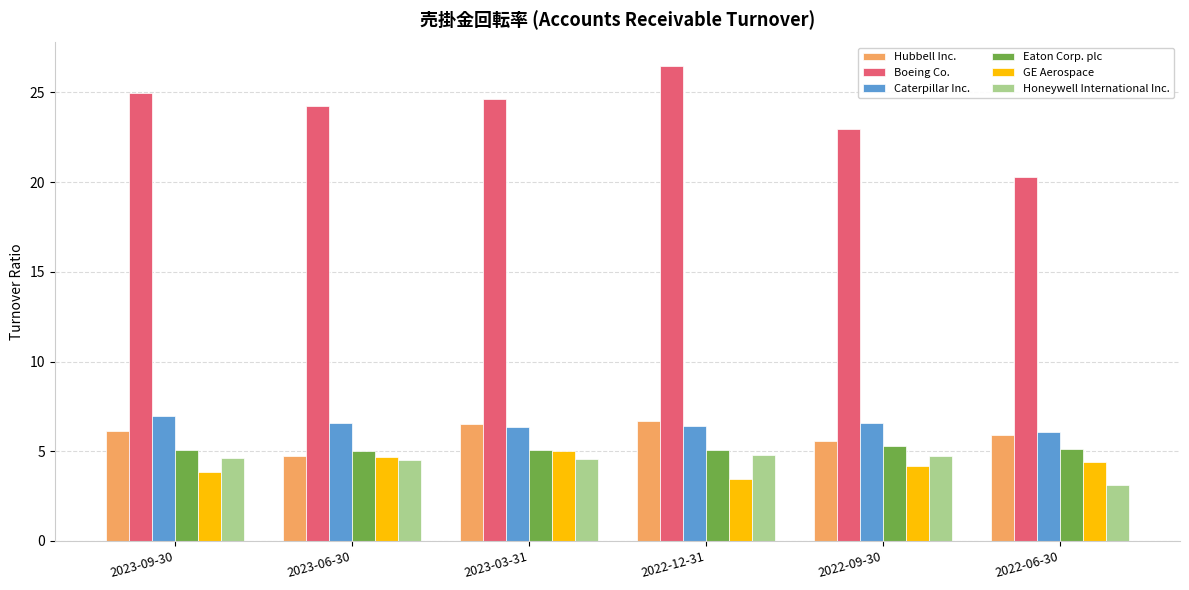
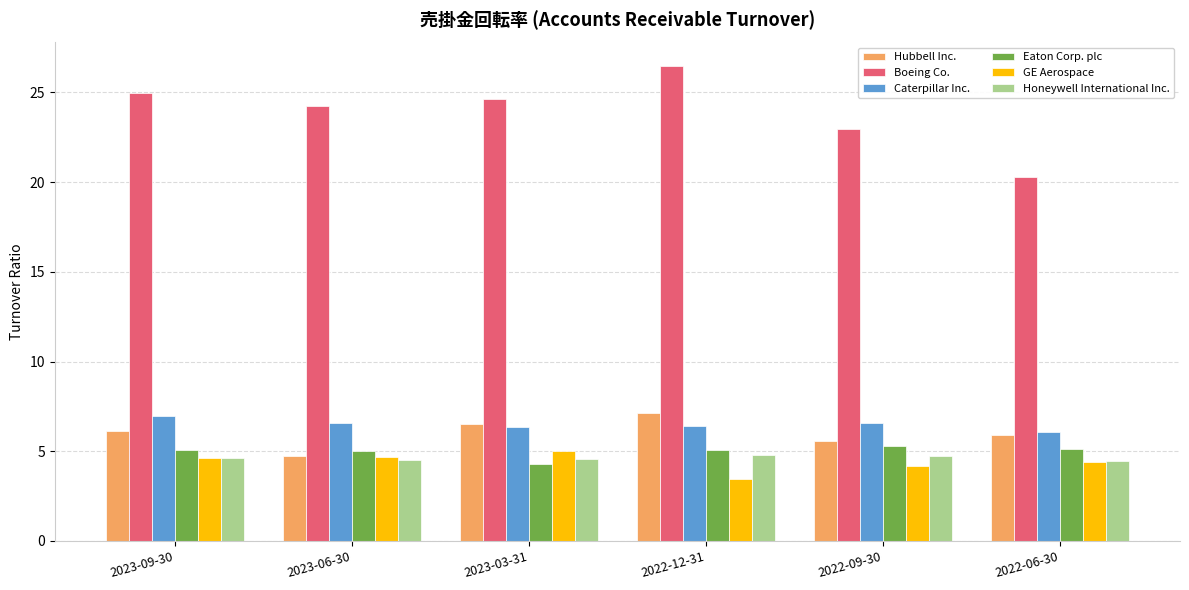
GE Aerospace, 2023-09-30: 3.9 -> 4.6
Eaton Corp. plc, 2023-03-31: 5.1 -> 4.3
Hubbell Inc., 2022-12-31: 6.7 -> 7.1
Honeywell International Inc., 2022-06-30: 3.1 -> 4.5
